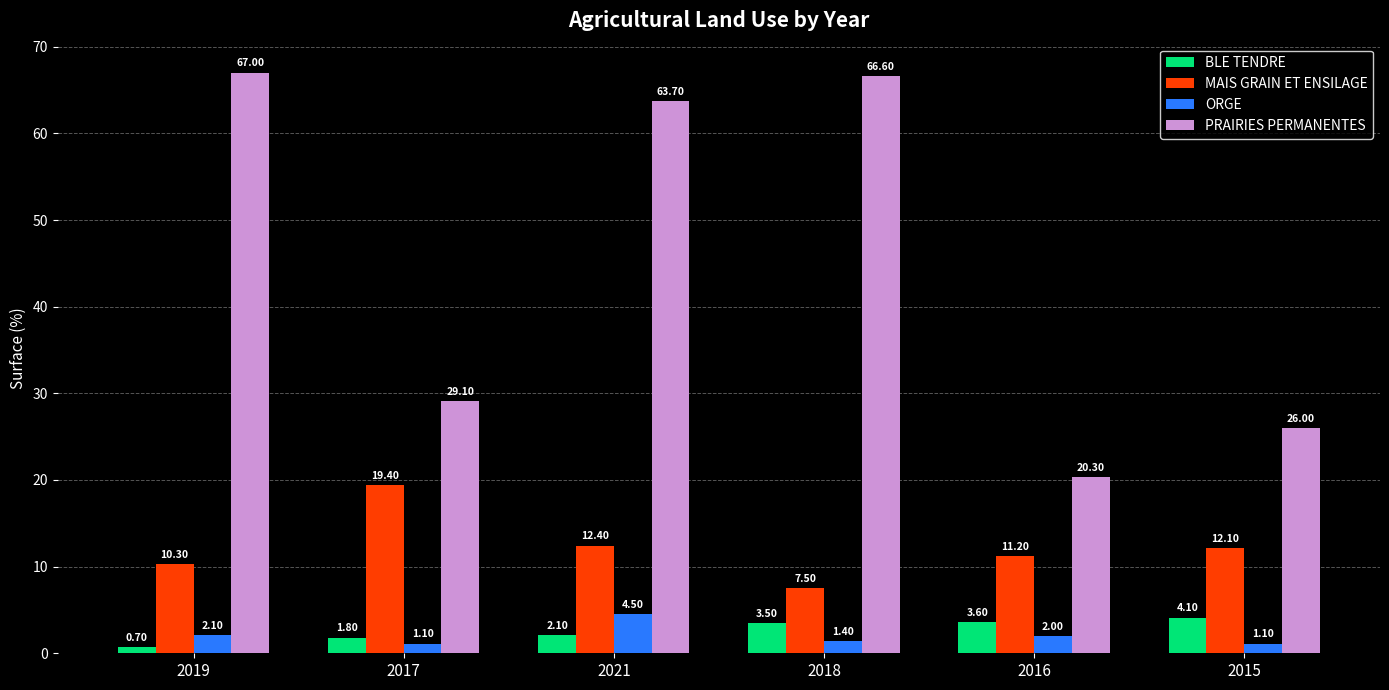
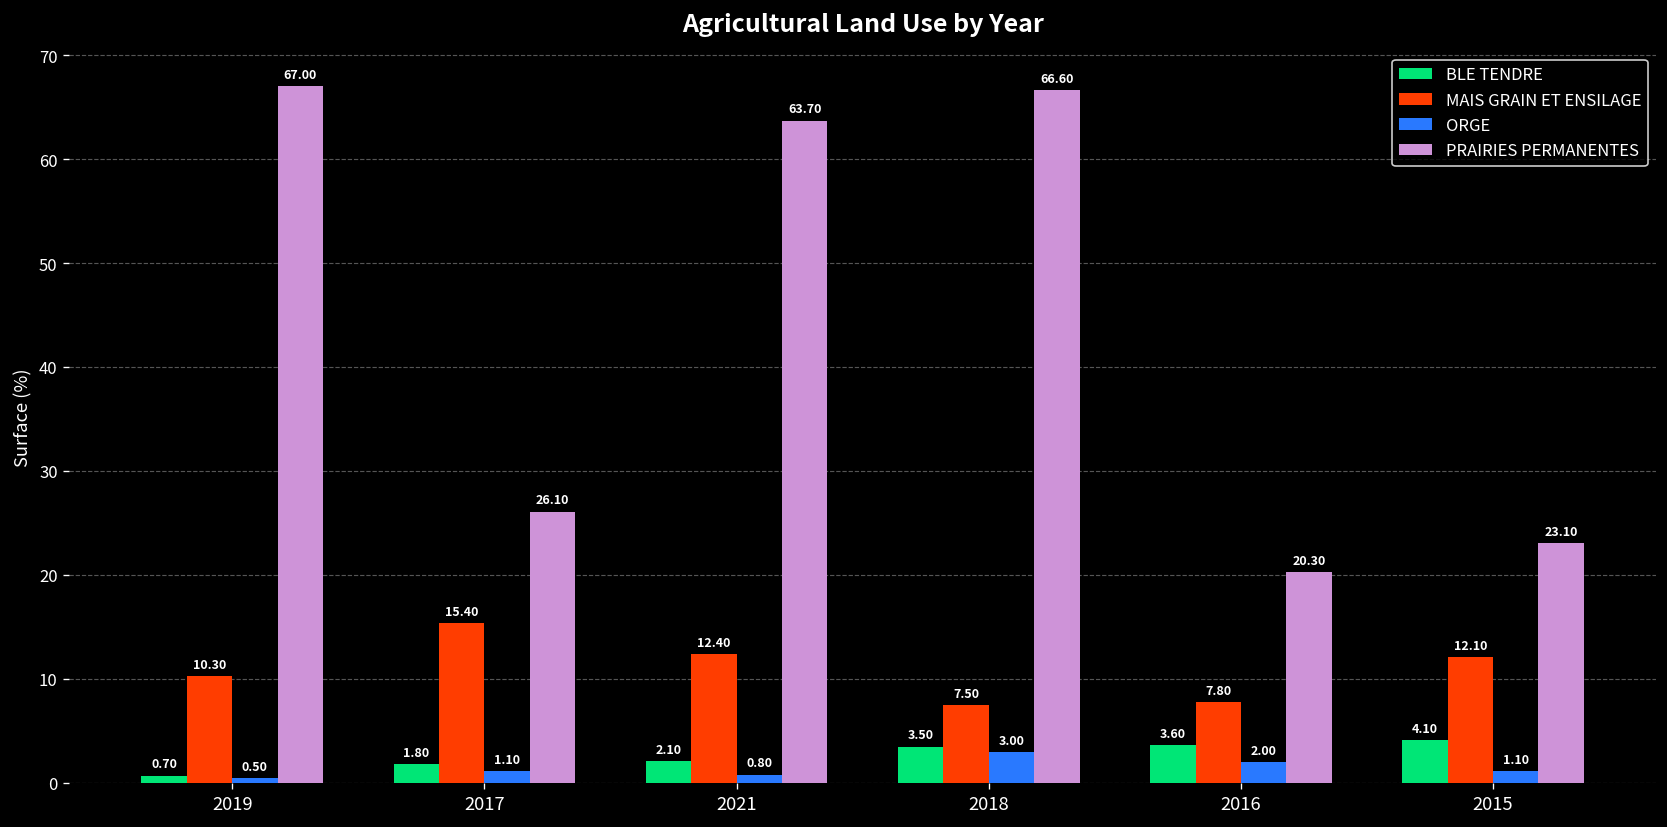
ORGE, 2019: 2.10 -> 0.50
MAIS GRAIN ET ENSILAGE, 2017: 19.40 -> 15.40
PRAIRIES PERMANENTES, 2017: 29.10 -> 26.10
ORGE, 2021: 4.50 -> 0.80
ORGE, 2018: 1.40 -> 3.00
MAIS GRAIN ET ENSILAGE, 2016: 11.20 -> 7.80
PRAIRIES PERMANENTES, 2015: 26.00 -> 23.10
